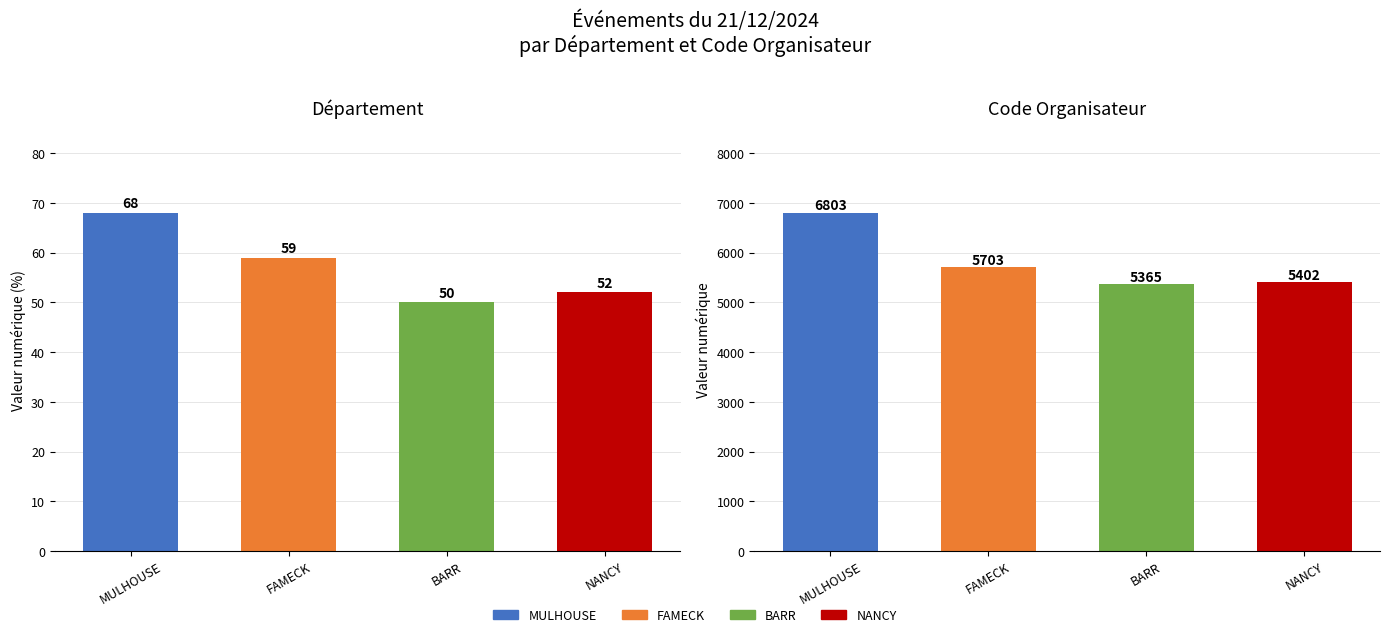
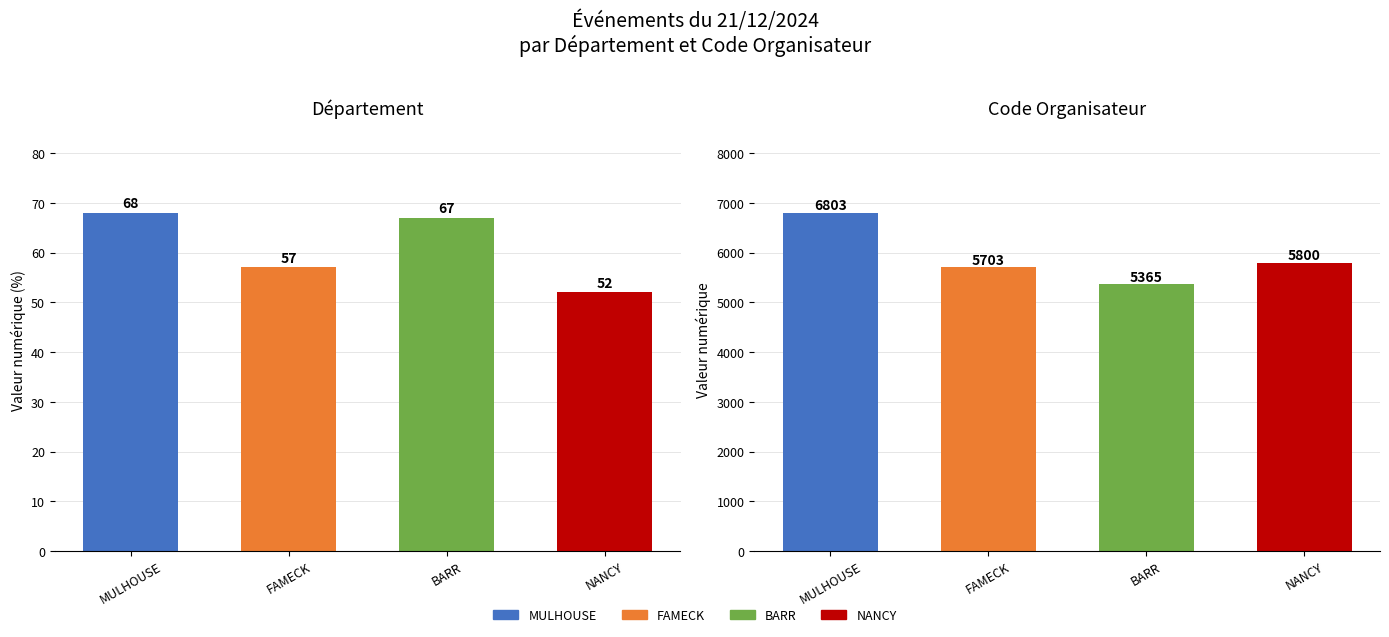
Département, FAMECK: 59 -> 57
Département, BARR: 50 -> 67
Code Organisateur, NANCY: 5402 -> 5800
